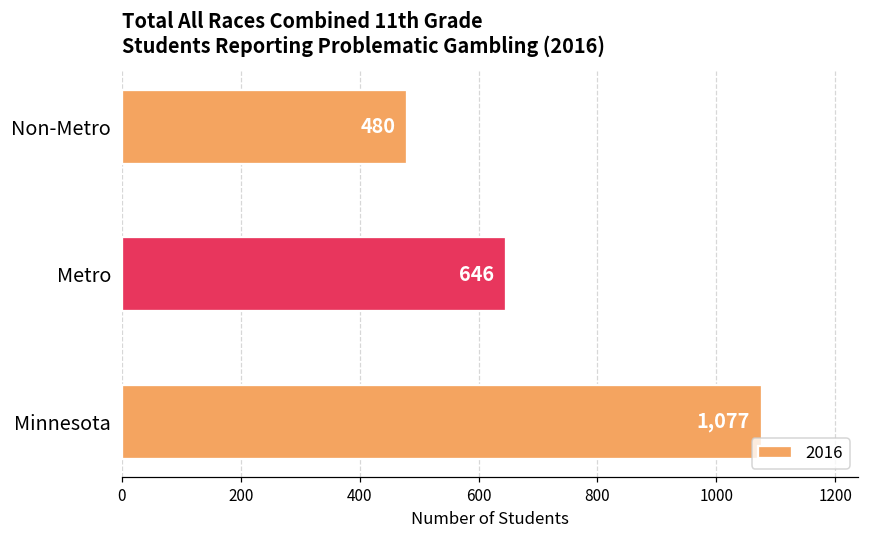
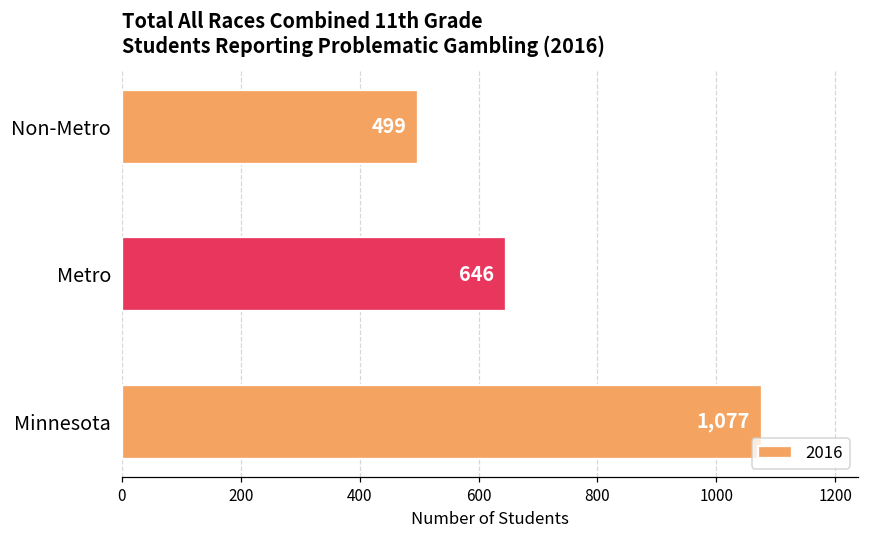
Non-Metro: 480 -> 499
